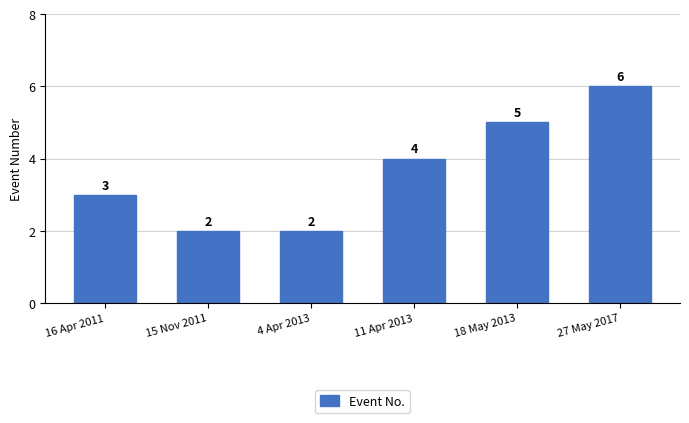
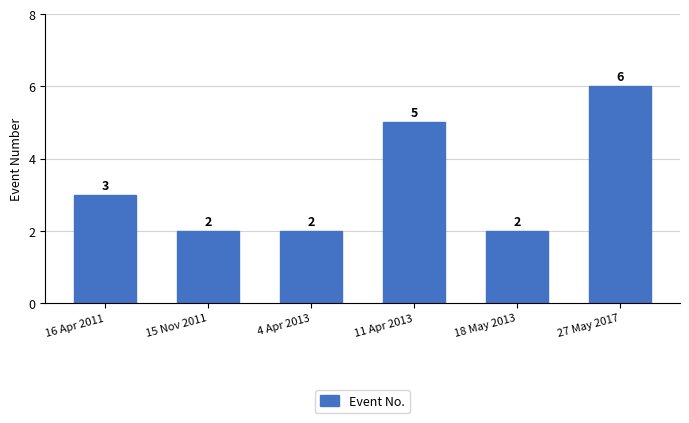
11 Apr 2013: 4 -> 5
18 May 2013: 5 -> 2
